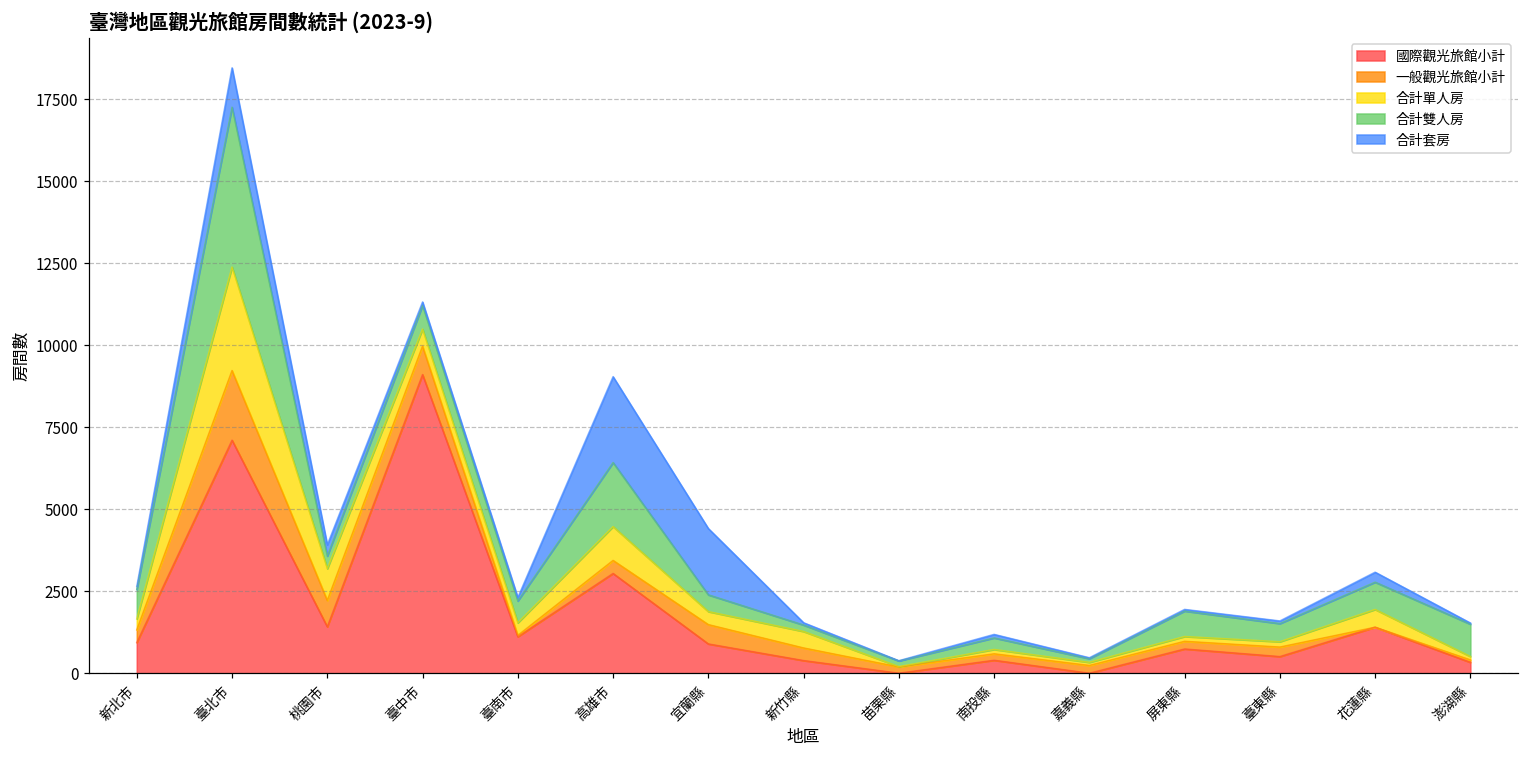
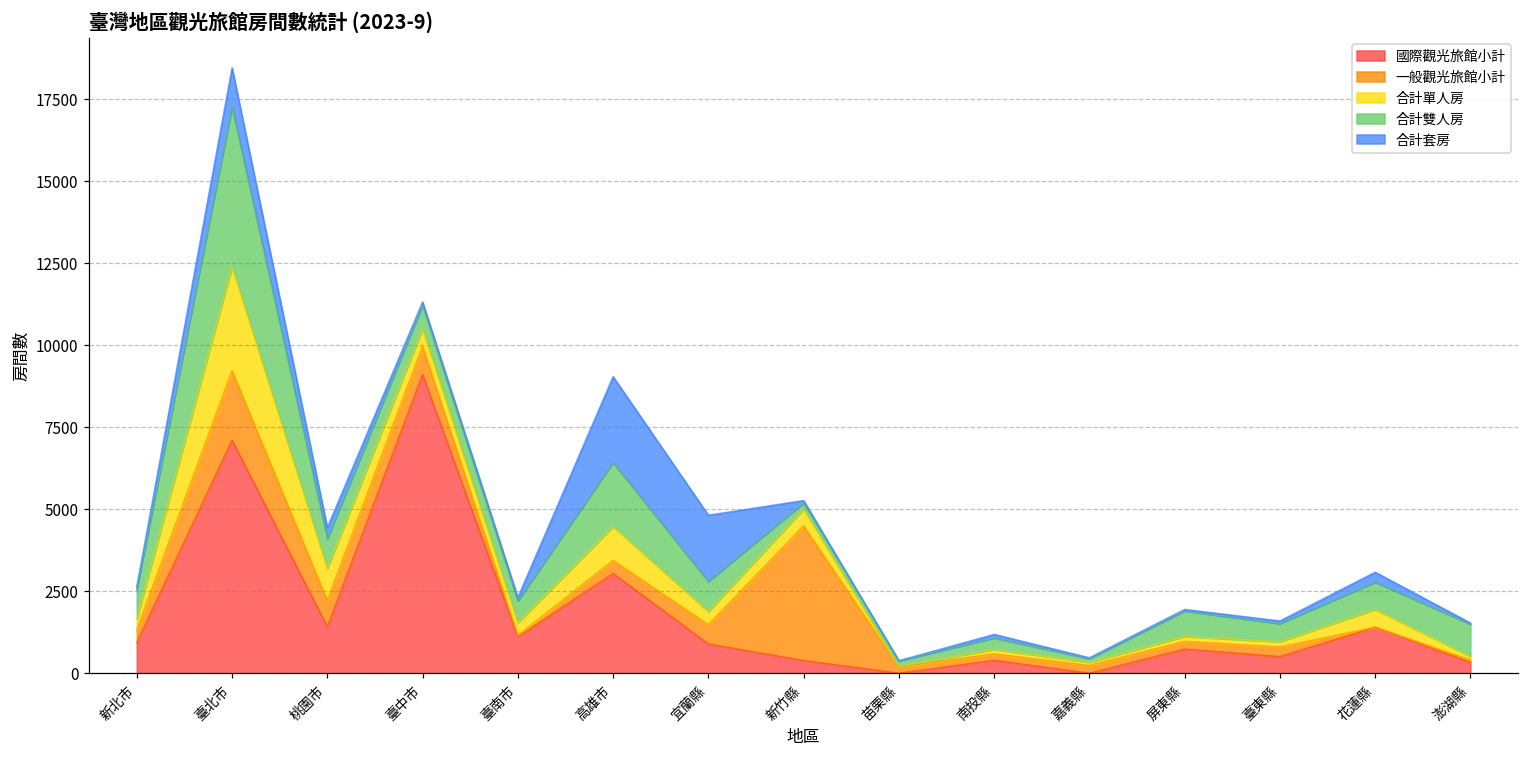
合計雙人房, 桃園市: 400 -> 900
合計雙人房, 宜蘭縣: 500 -> 900
一般觀光旅館小計, 新竹縣: 400 -> 4100
